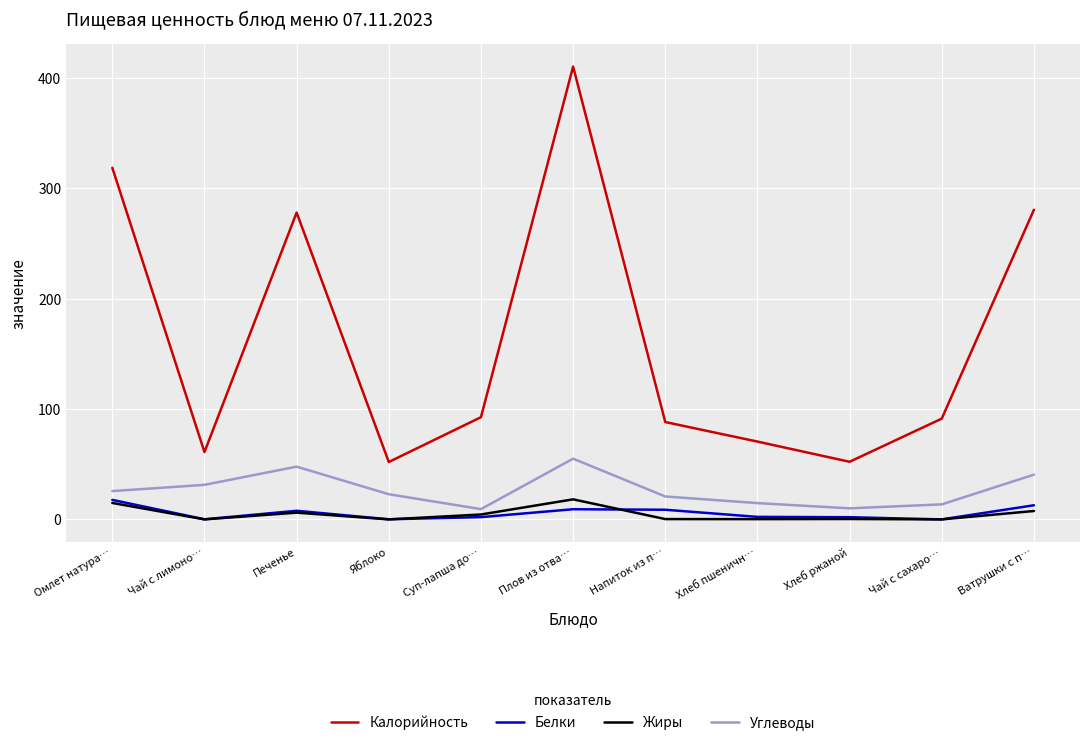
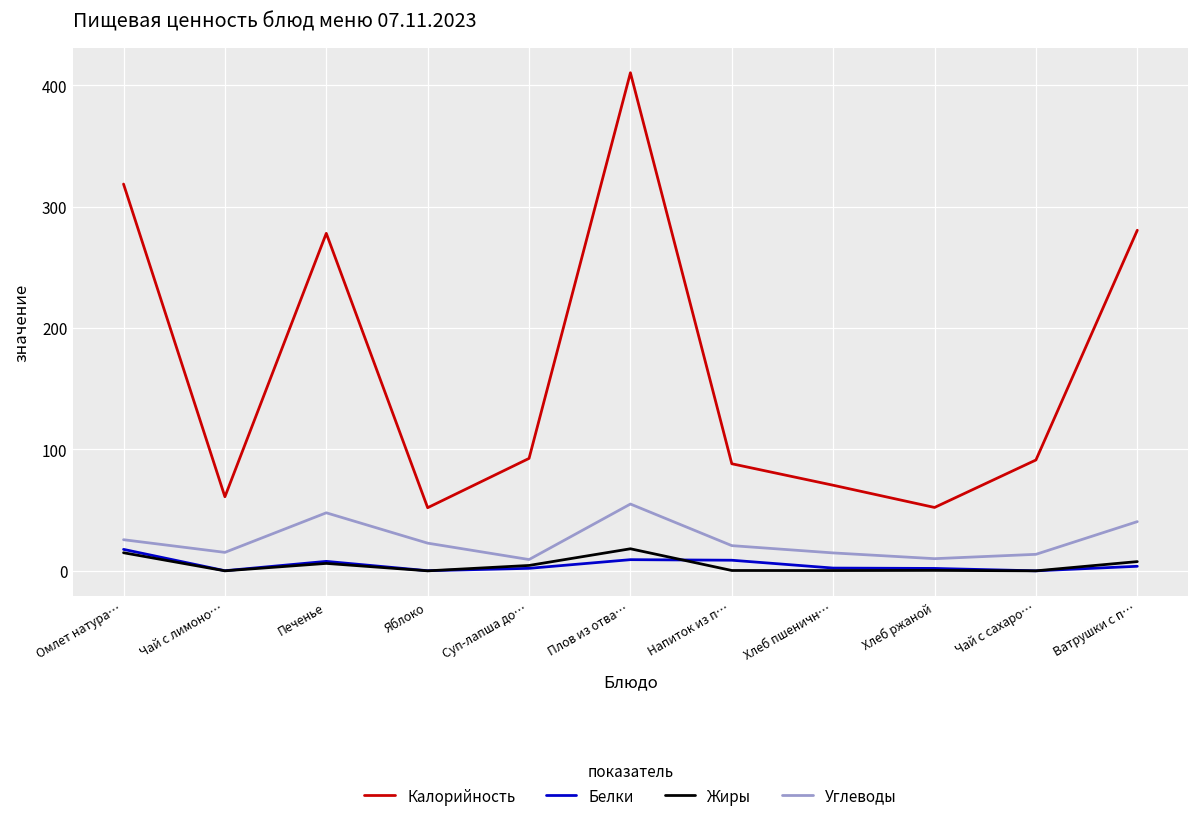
Углеводы, Чай с лимоно…: 31 -> 15
Белки, Ватрушки с п…: 13 -> 4
